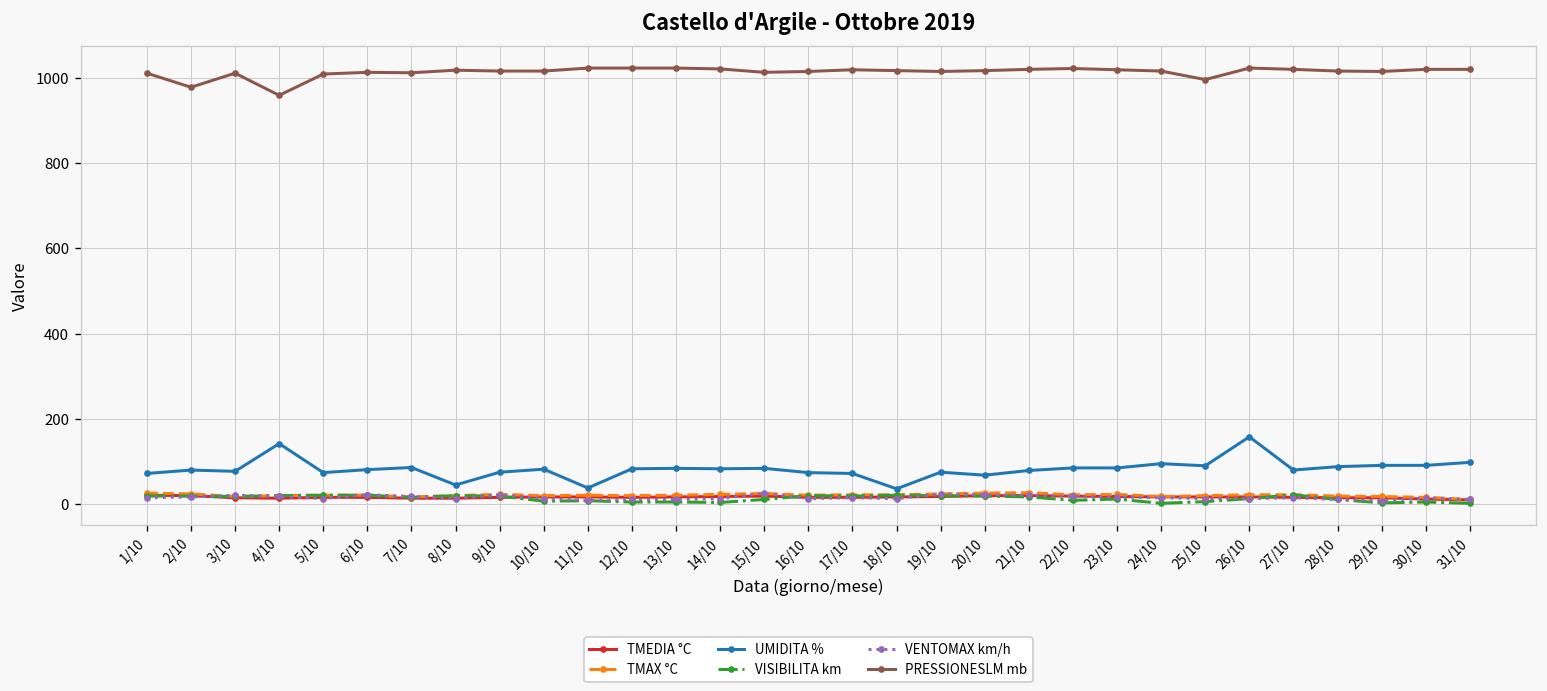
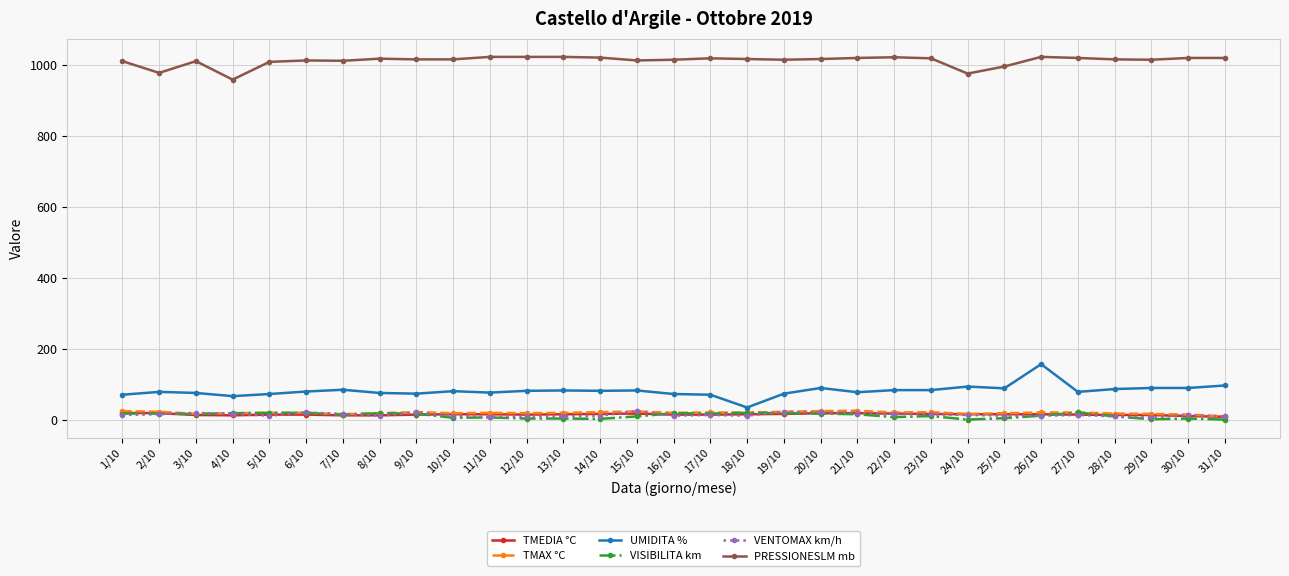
UMIDITA %, 4/10: 140 -> 70
UMIDITA %, 8/10: 50 -> 80
UMIDITA %, 11/10: 40 -> 80
UMIDITA %, 20/10: 70 -> 90
PRESSIONESLM mb, 24/10: 1020 -> 980
